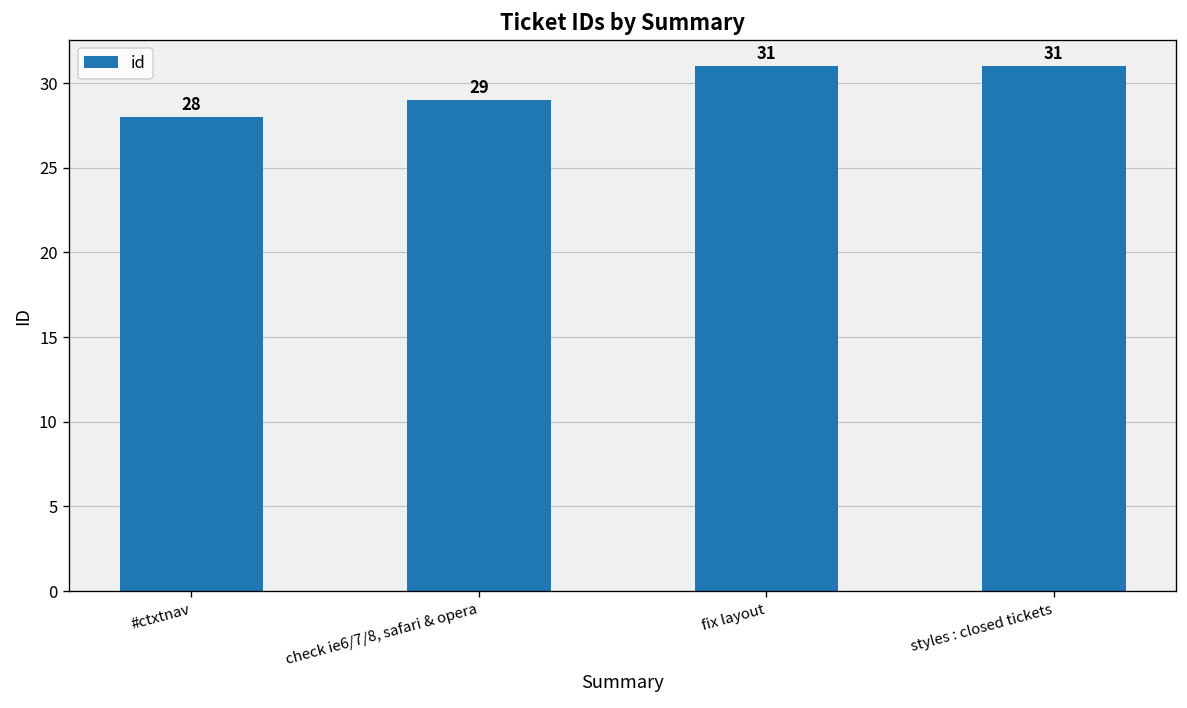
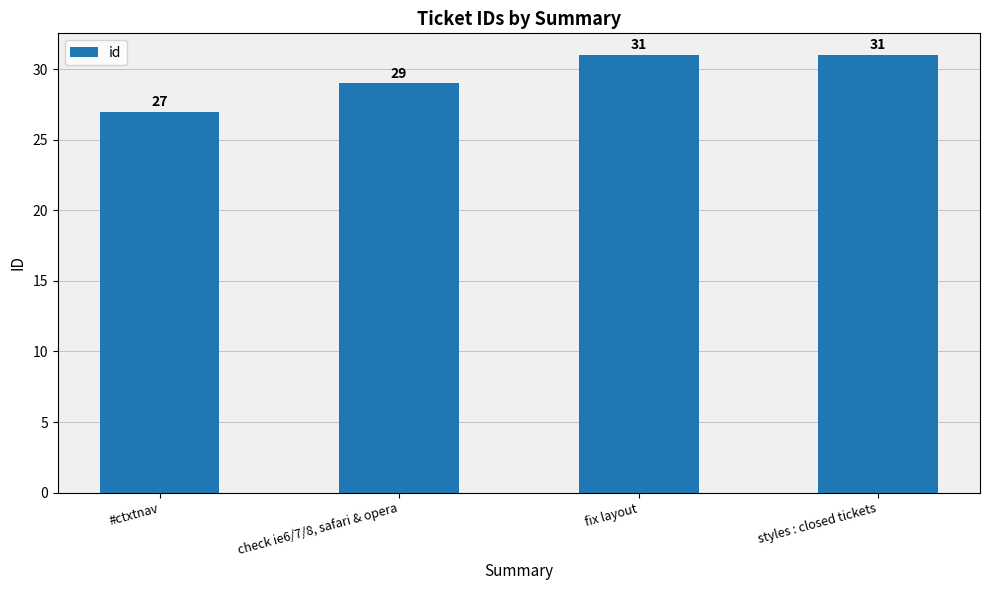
#ctxtnav: 28 -> 27
